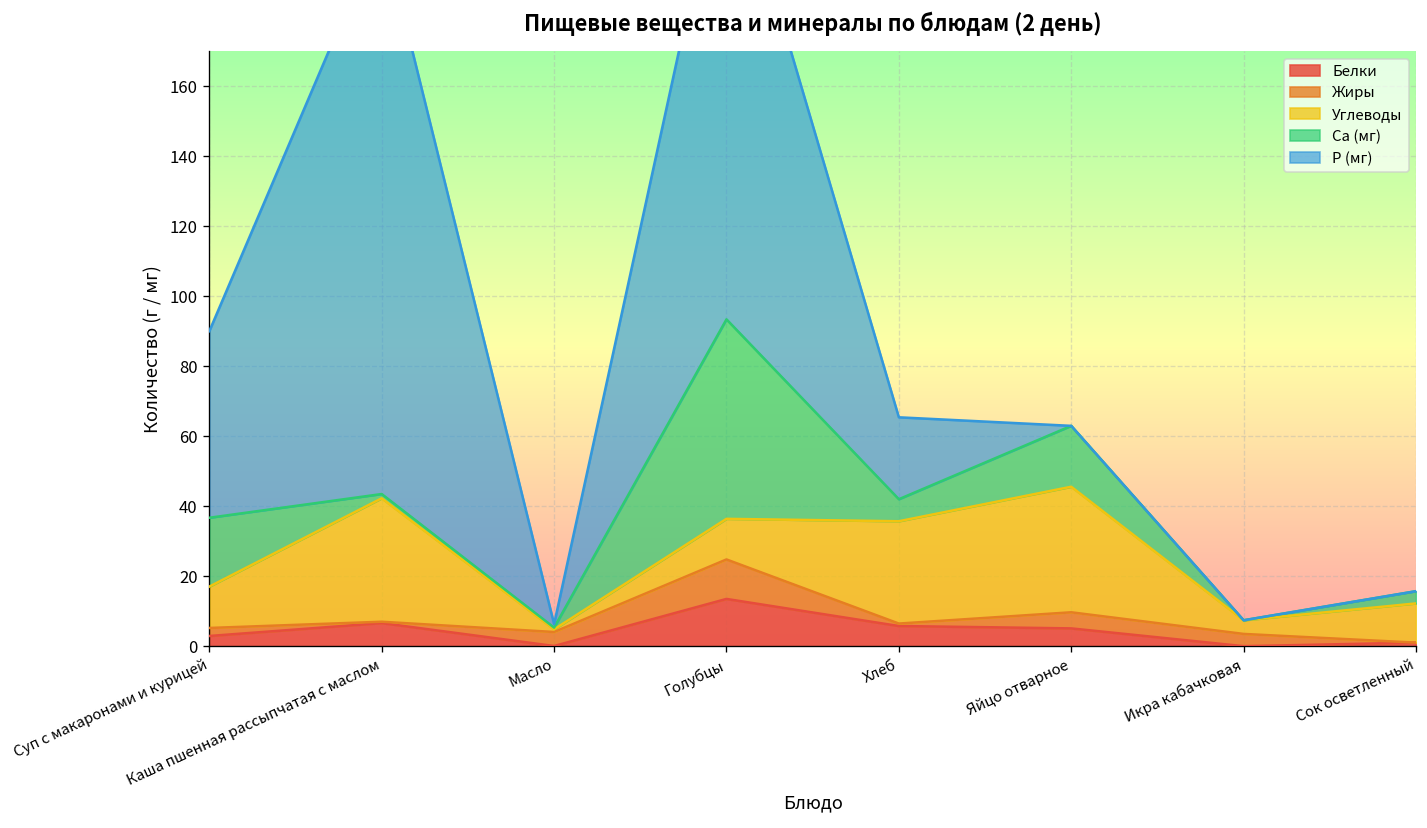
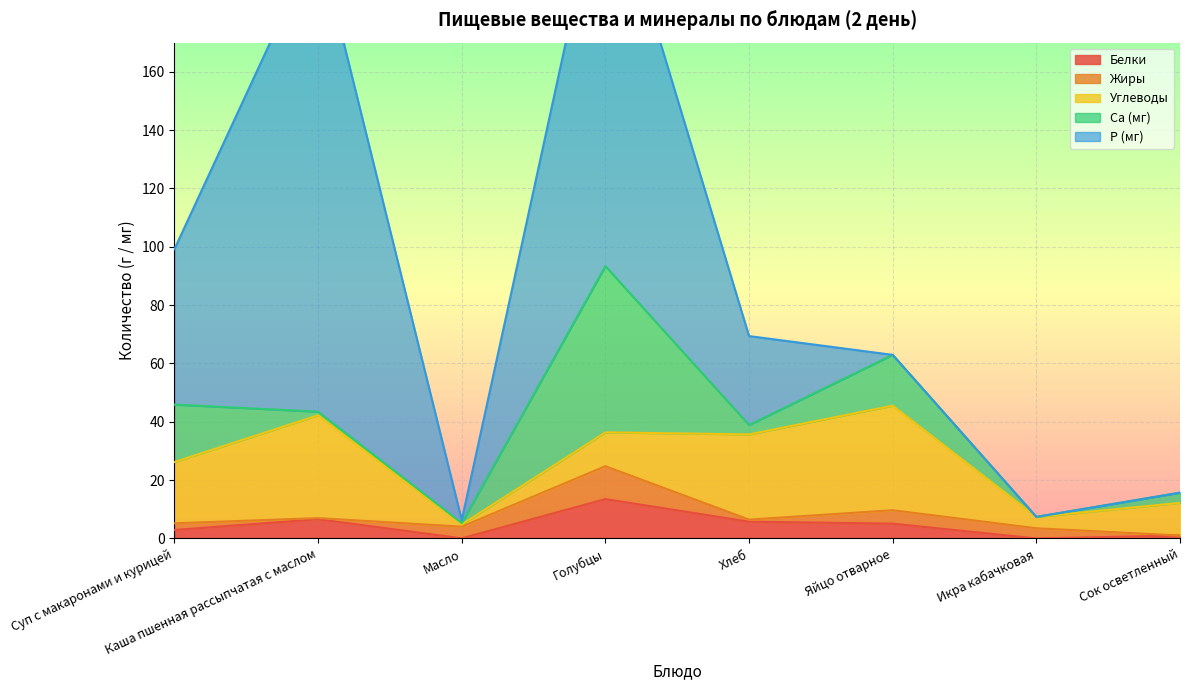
Углеводы, Суп с макаронами и курицей: 12 -> 21
Ca (мг), Хлеб: 6 -> 3
Р (мг), Хлеб: 23 -> 31
